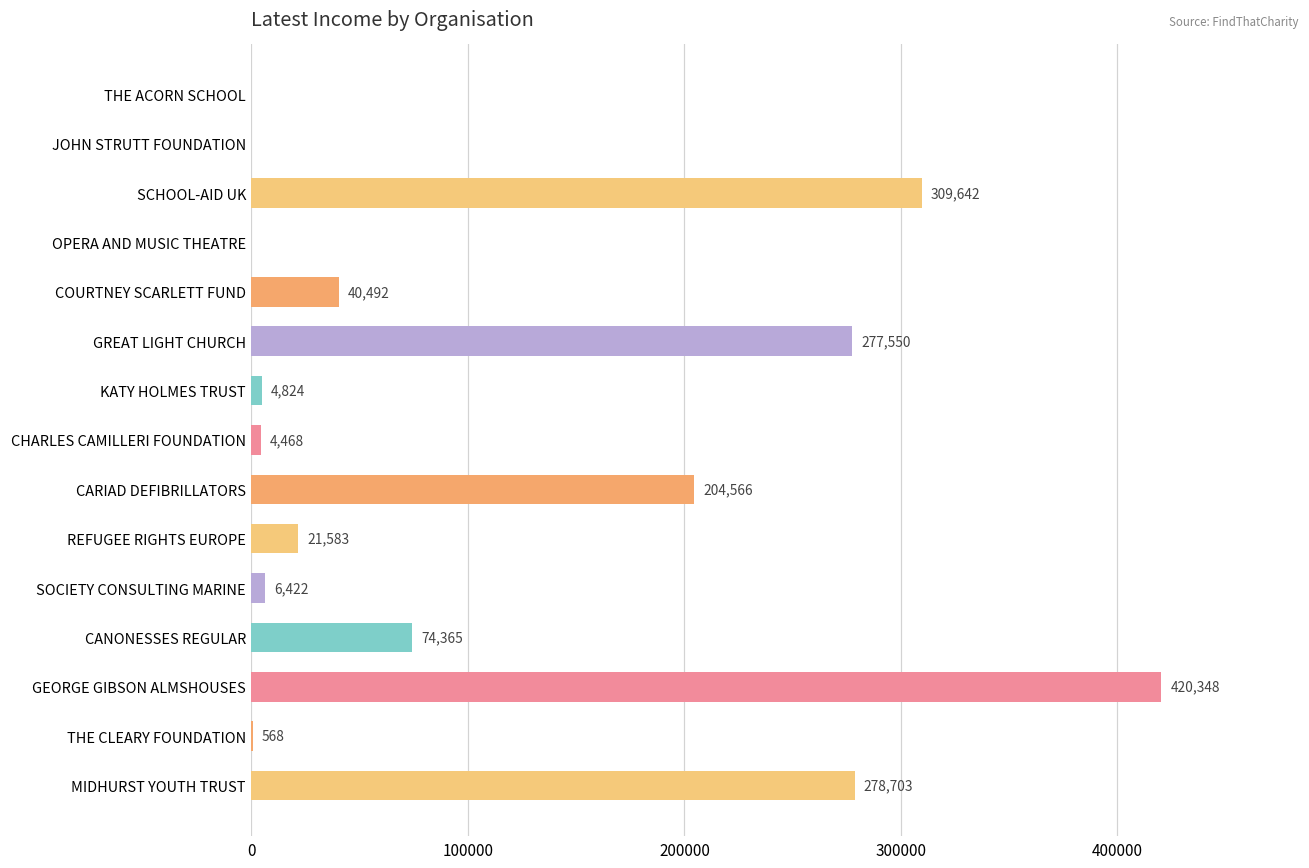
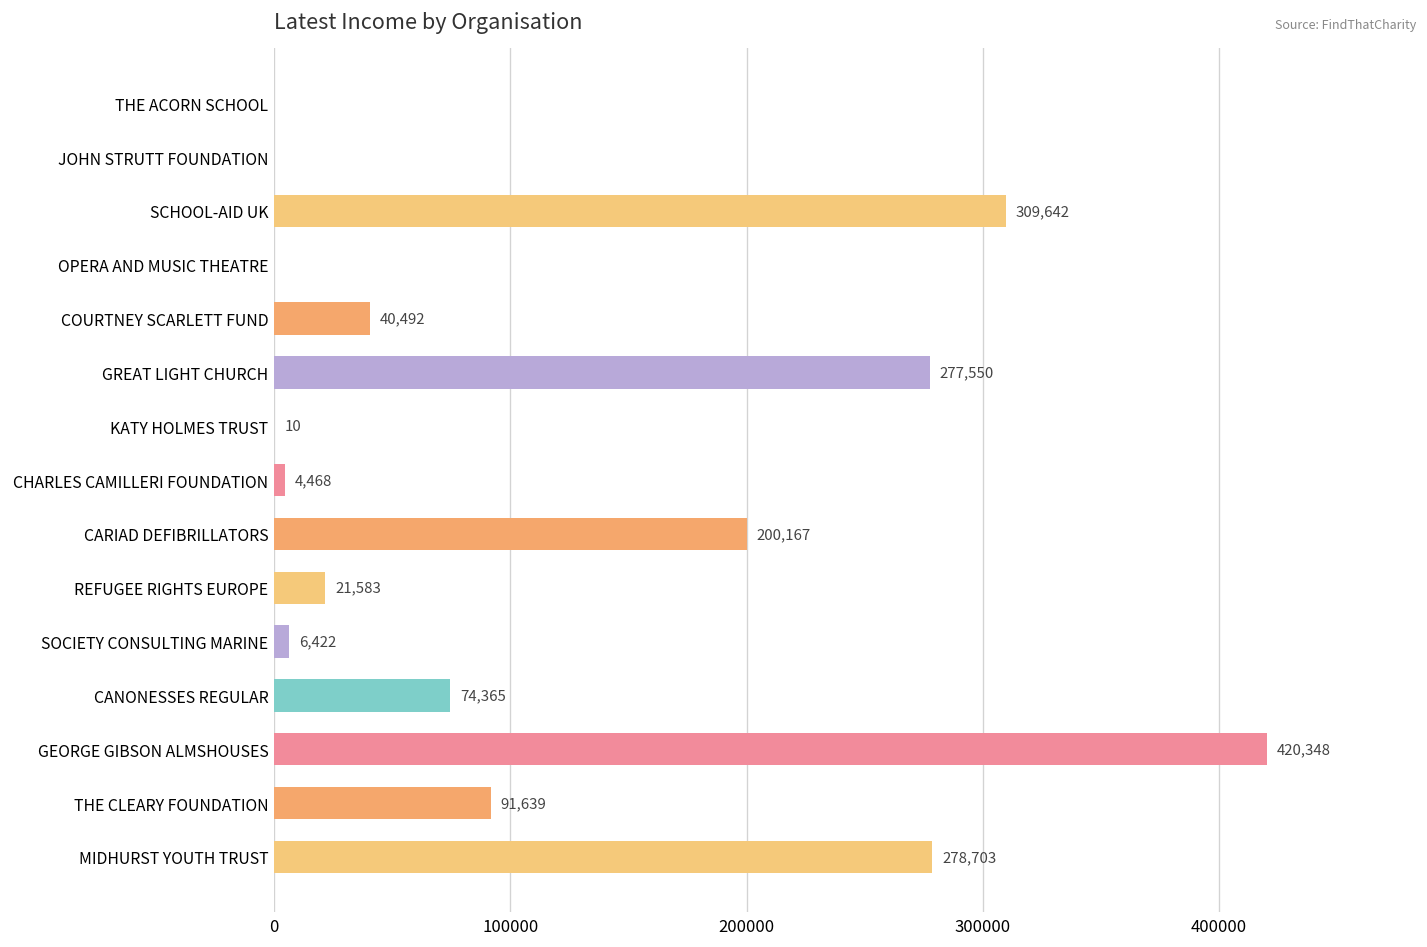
KATY HOLMES TRUST: 4,824 -> 10
CARIAD DEFIBRILLATORS: 204,566 -> 200,167
THE CLEARY FOUNDATION: 568 -> 91,639
